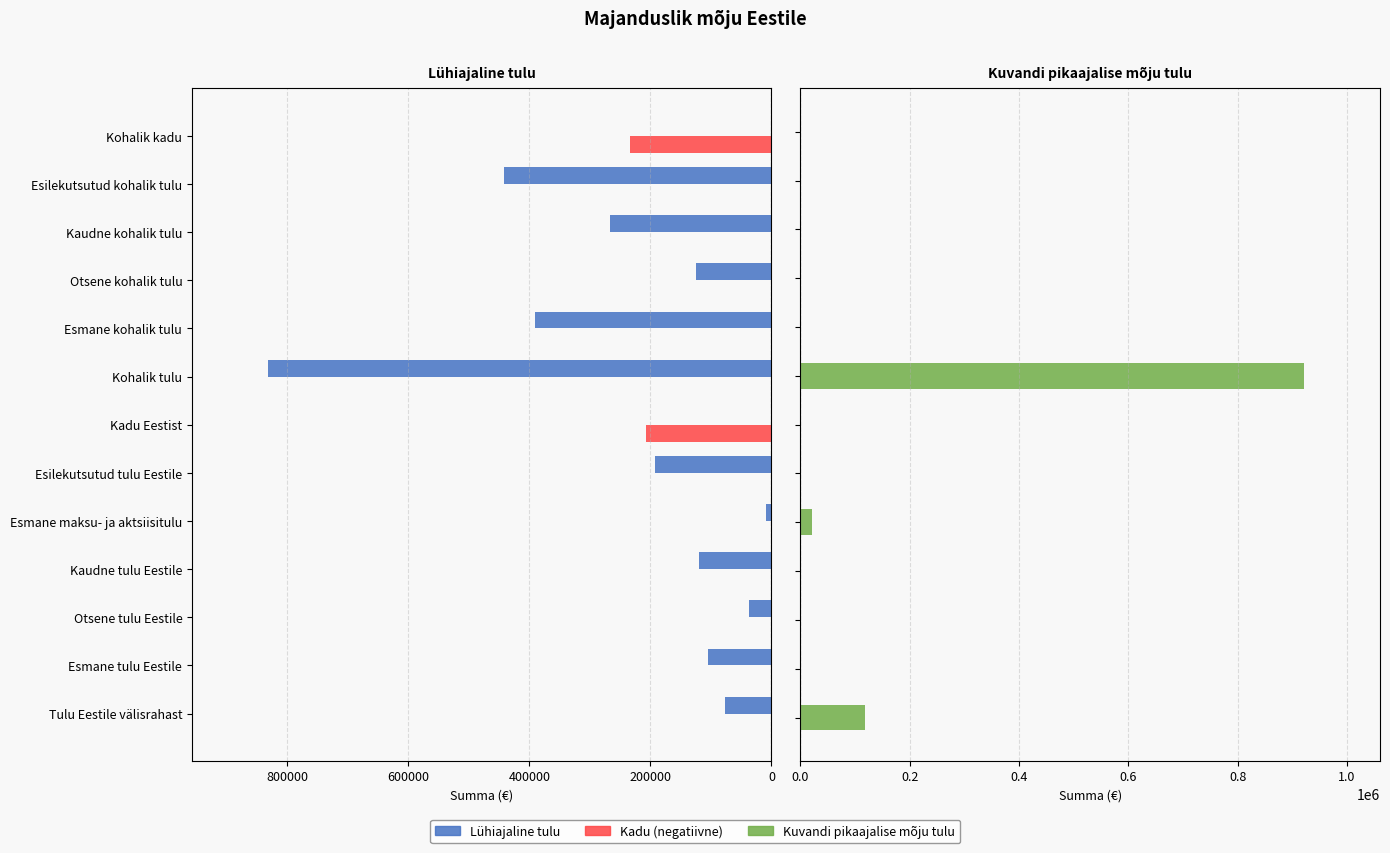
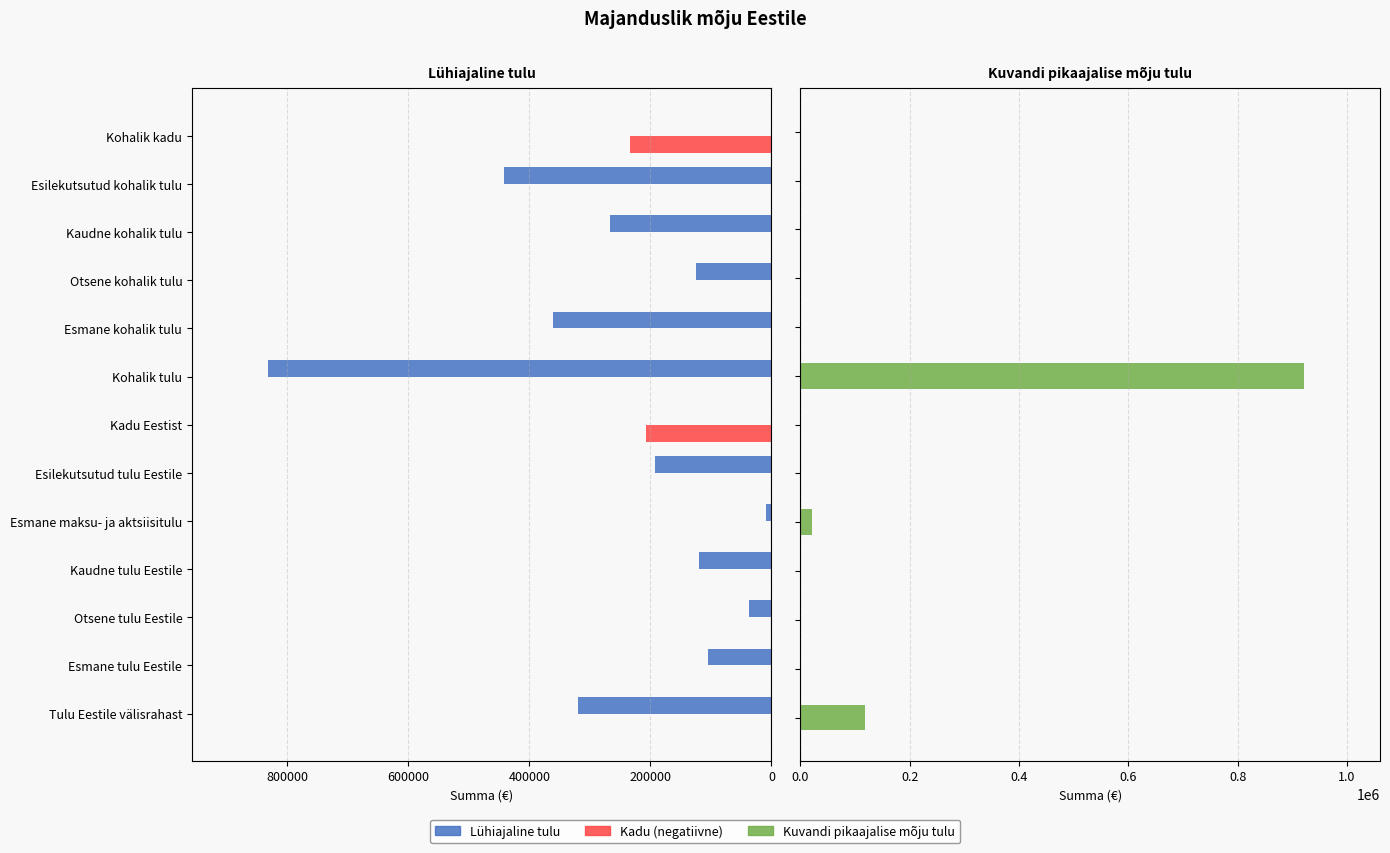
Lühiajaline tulu, Lühiajaline tulu, Esmane kohalik tulu: 390000 -> 360000
Lühiajaline tulu, Lühiajaline tulu, Tulu Eestile välisrahast: 80000 -> 320000
